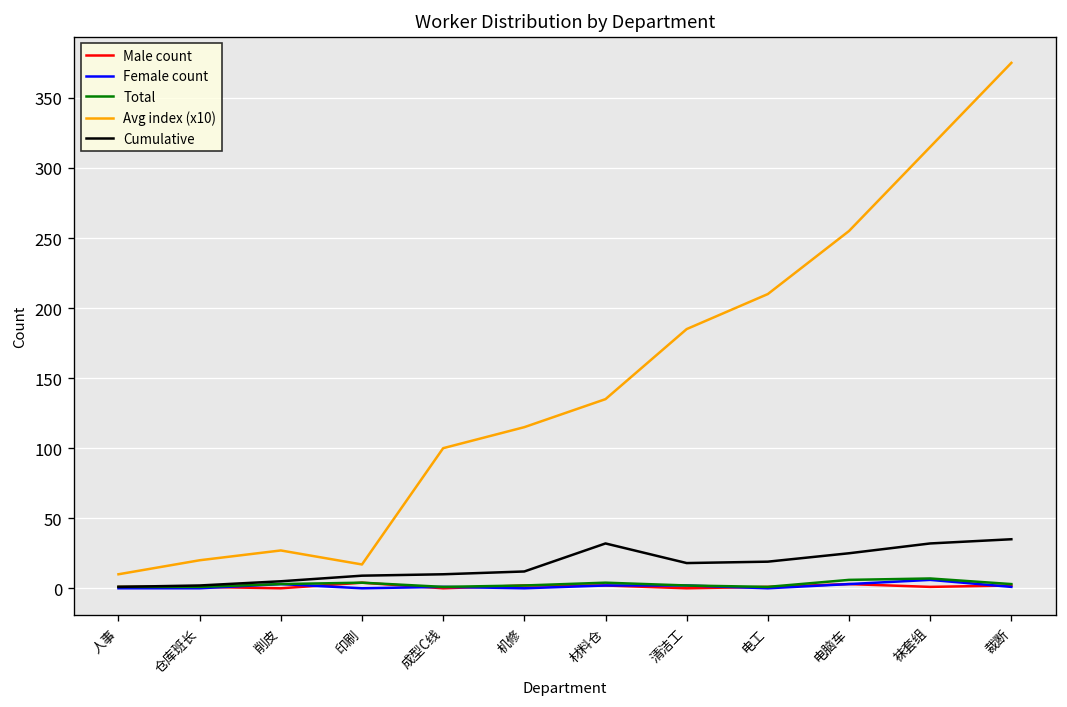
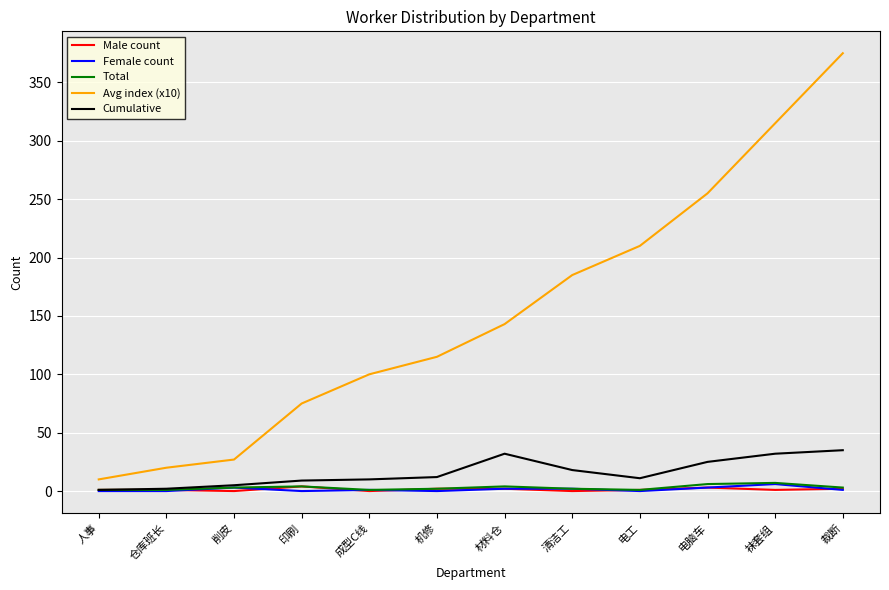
Avg index (x10), 印刷: 17 -> 75
Avg index (x10), 材料仓: 135 -> 143
Cumulative, 电工: 19 -> 11
